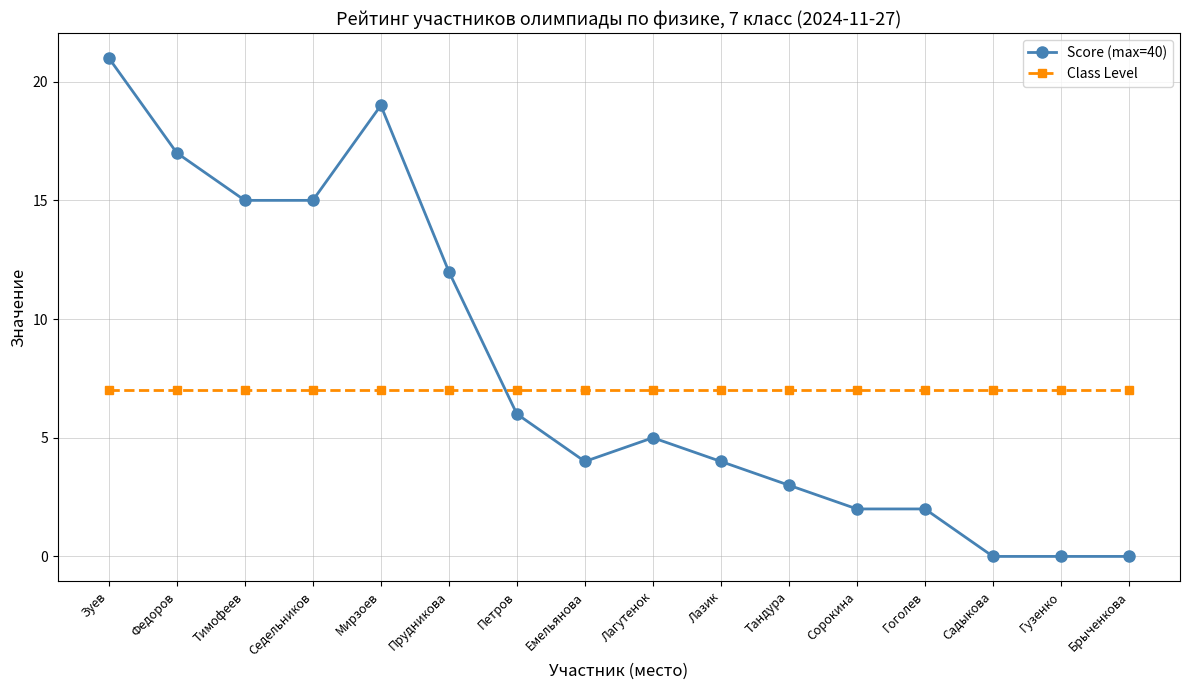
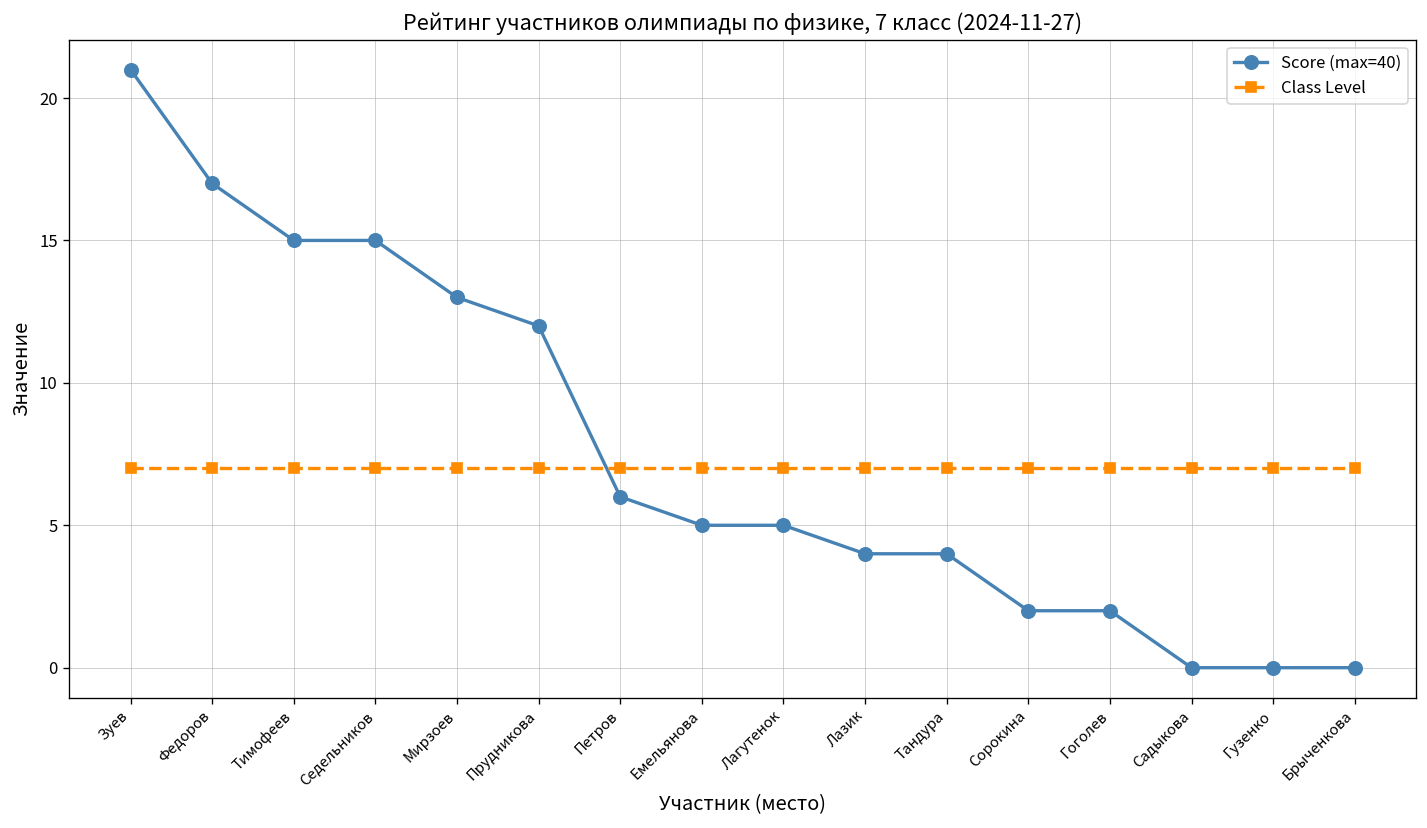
Score (max=40), Мирзоев: 19 -> 13
Score (max=40), Емельянова: 4 -> 5
Score (max=40), Тандура: 3 -> 4
